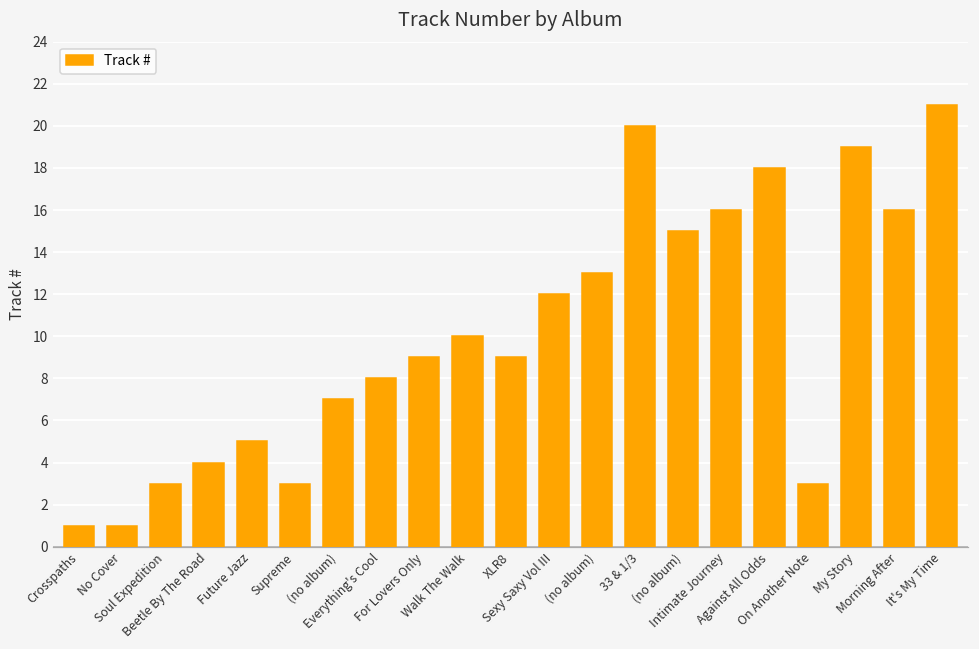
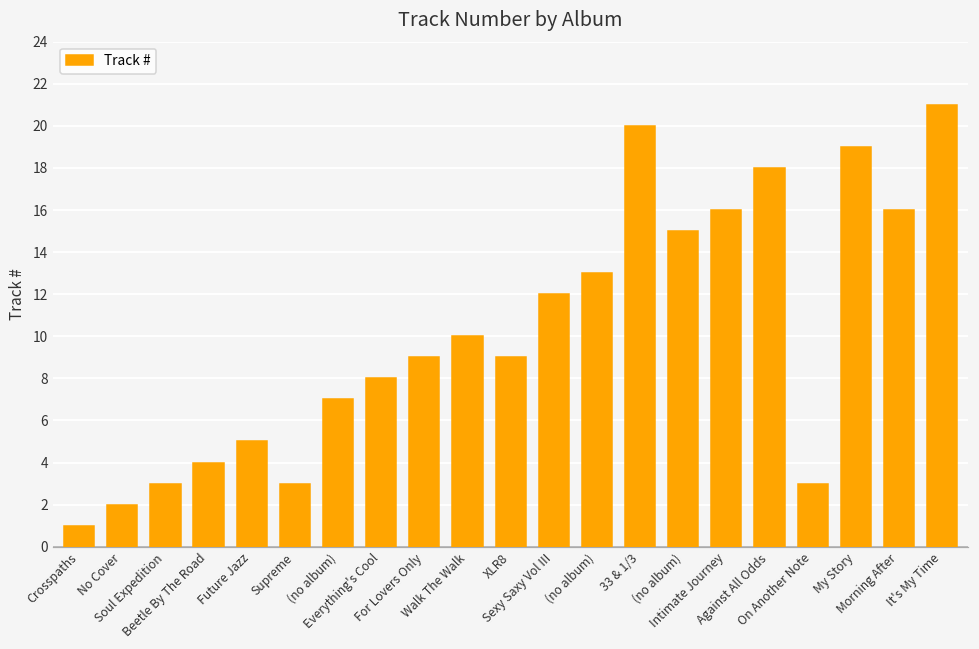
No Cover: 1 -> 2
